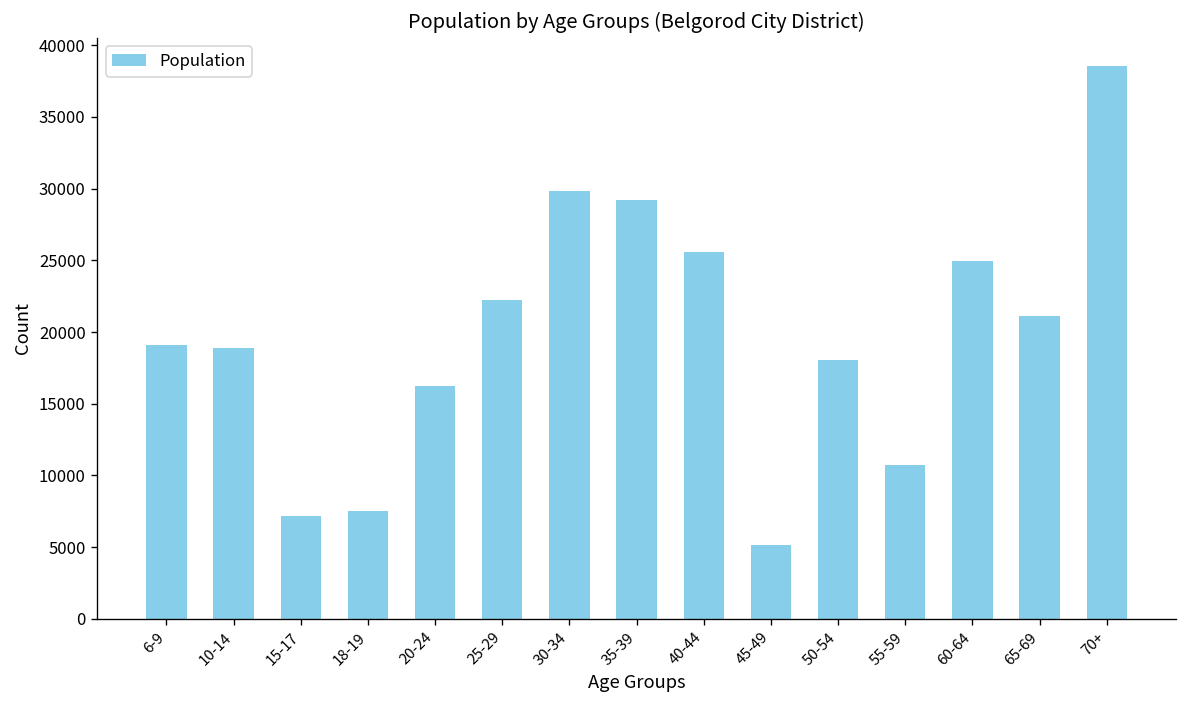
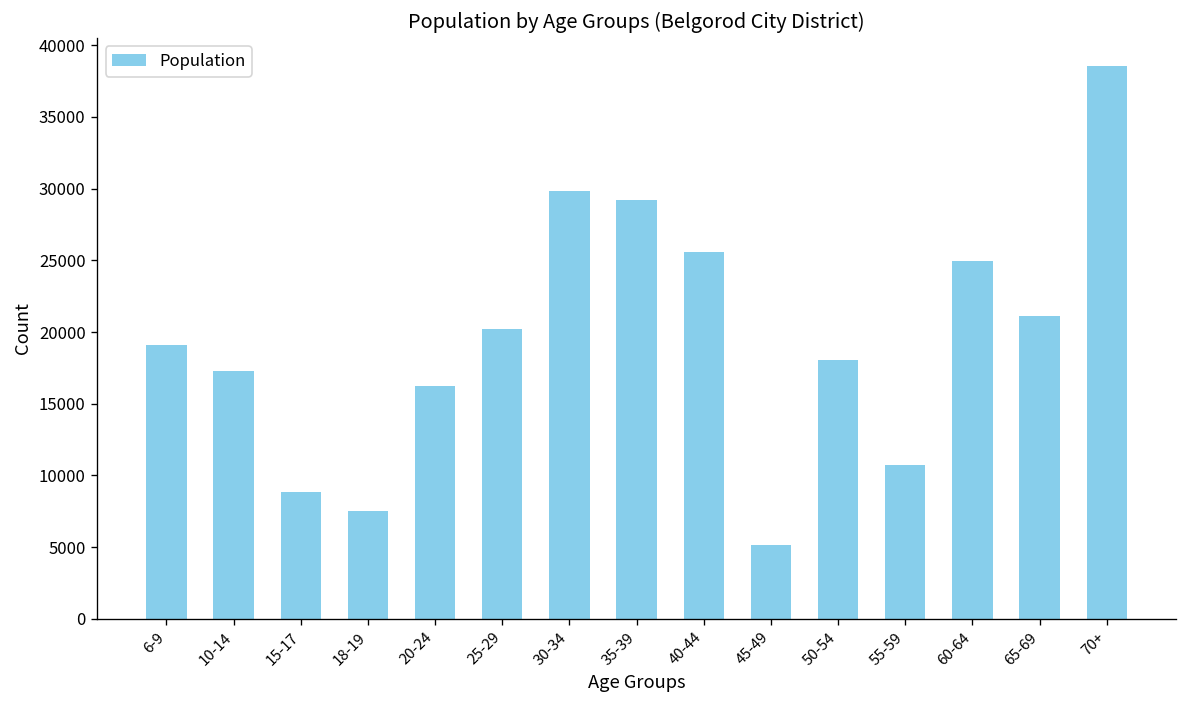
10-14: 18900 -> 17300
15-17: 7200 -> 8800
25-29: 22300 -> 20200
